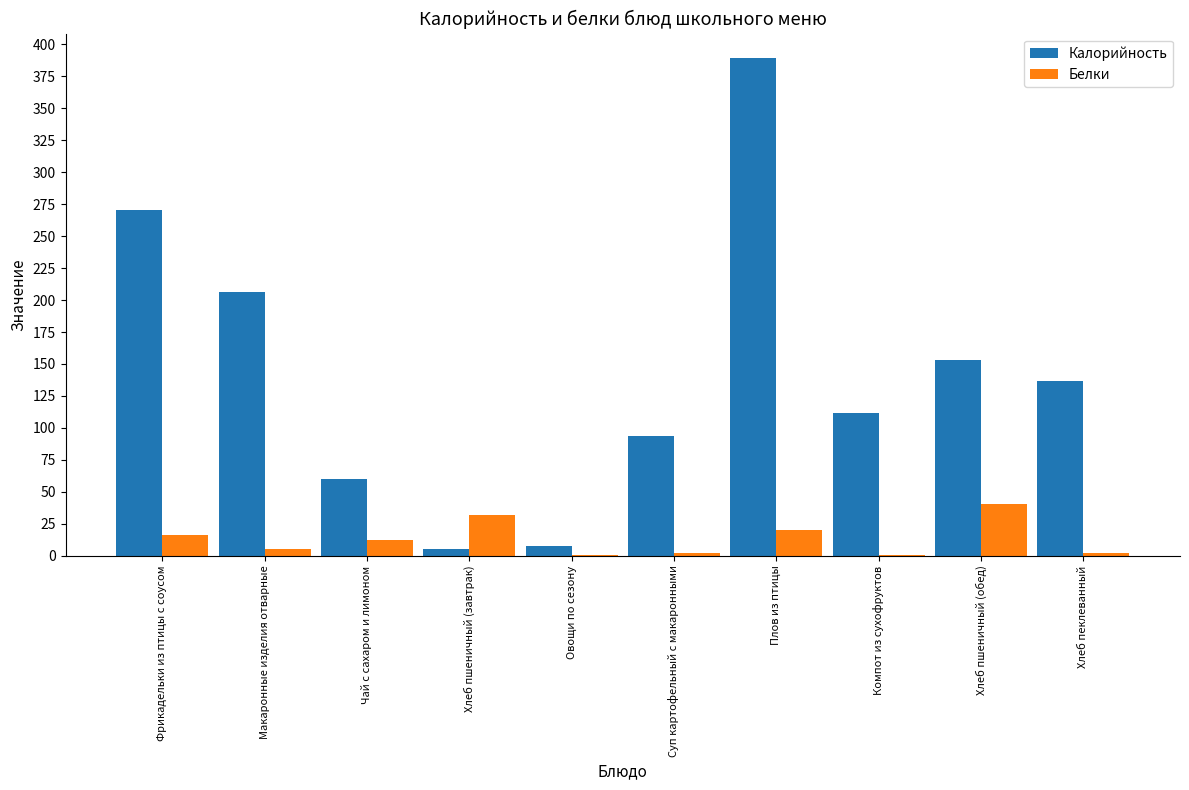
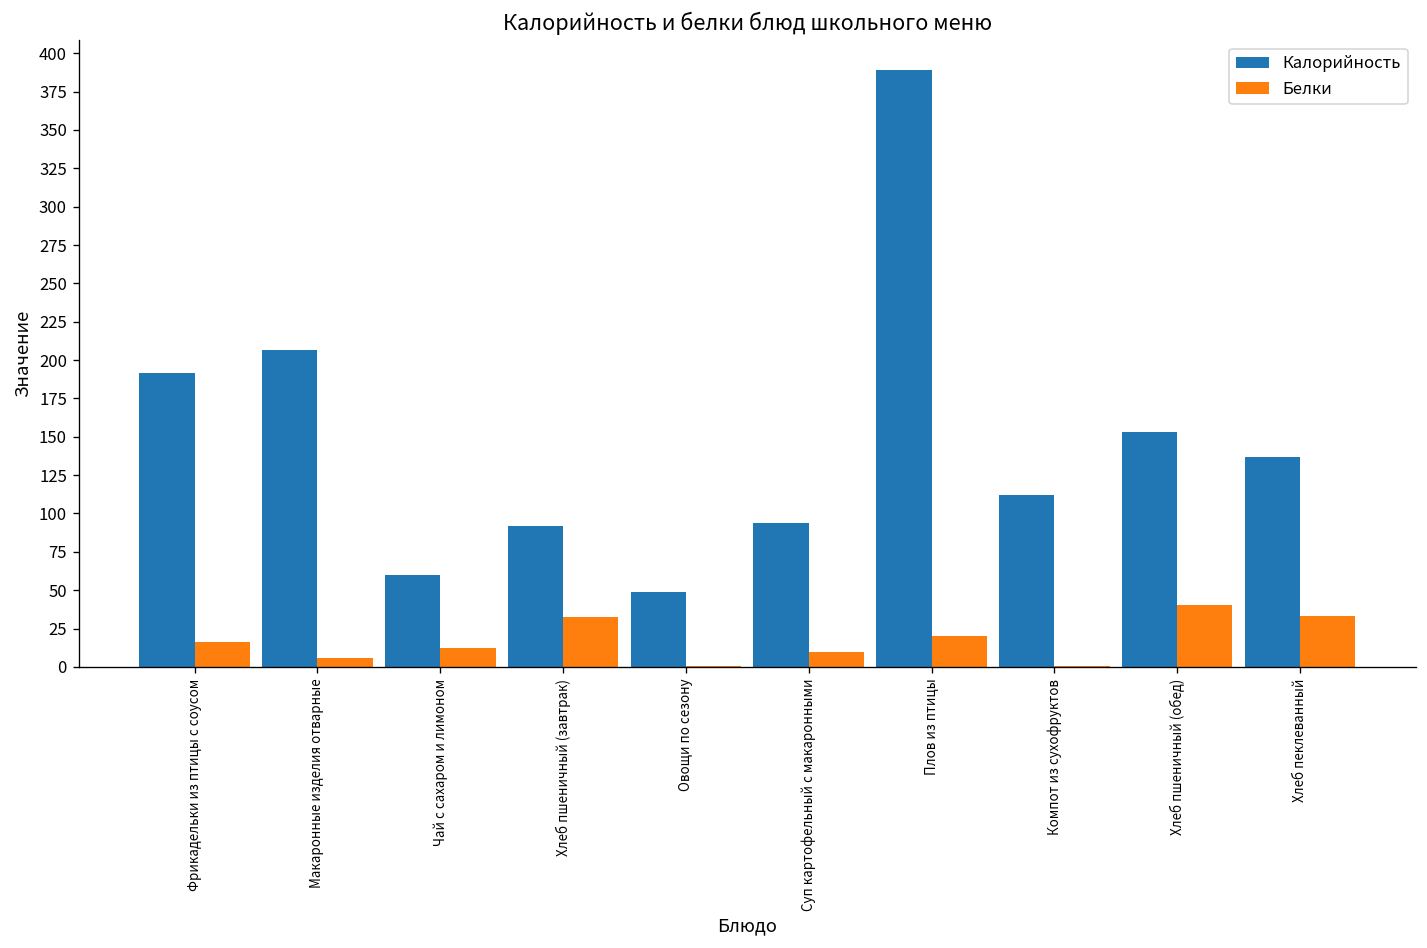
Калорийность, Фрикадельки из птицы с соусом: 271 -> 191
Калорийность, Хлеб пшеничный (завтрак): 5 -> 92
Калорийность, Овощи по сезону: 8 -> 49
Белки, Суп картофельный с макаронными: 2 -> 10
Белки, Хлеб пеклеванный: 3 -> 33
